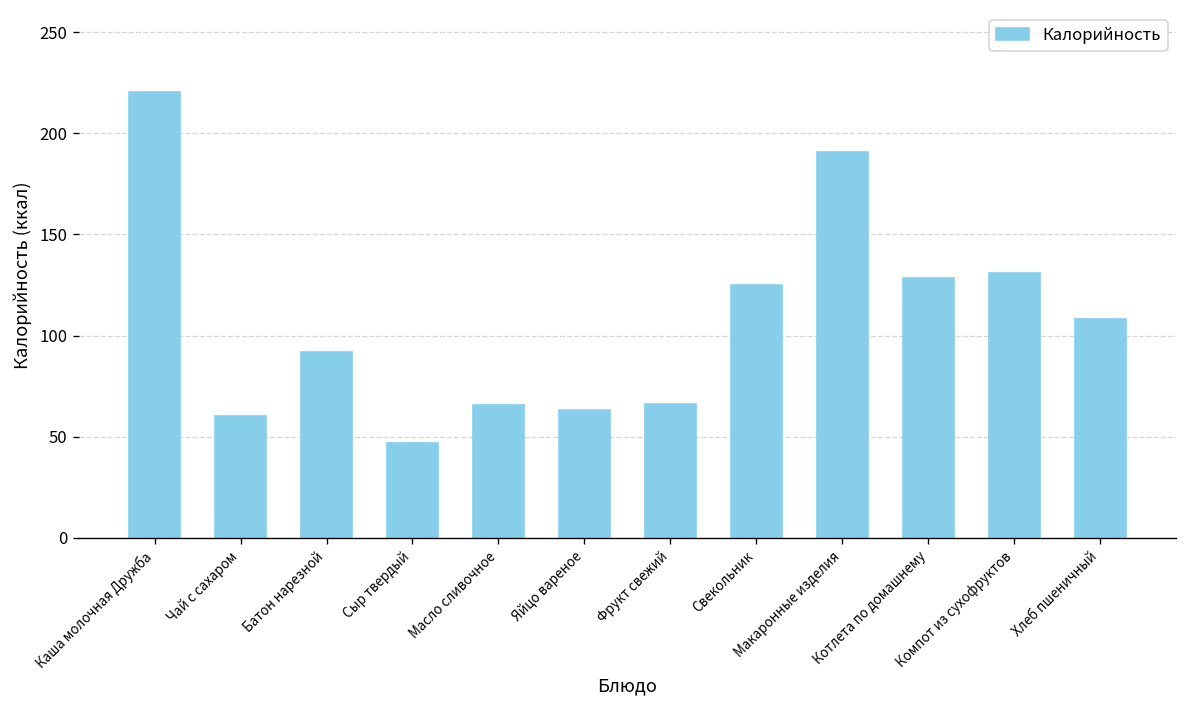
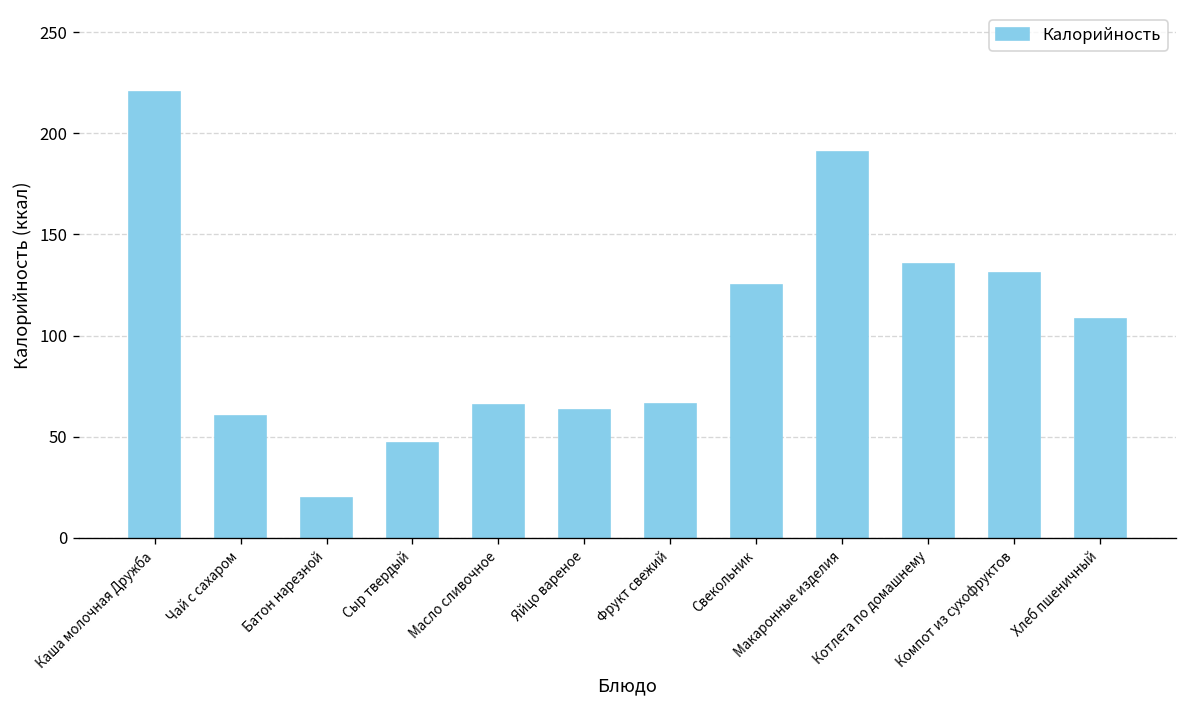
Батон нарезной: 92 -> 20
Котлета по домашнему: 128 -> 135
